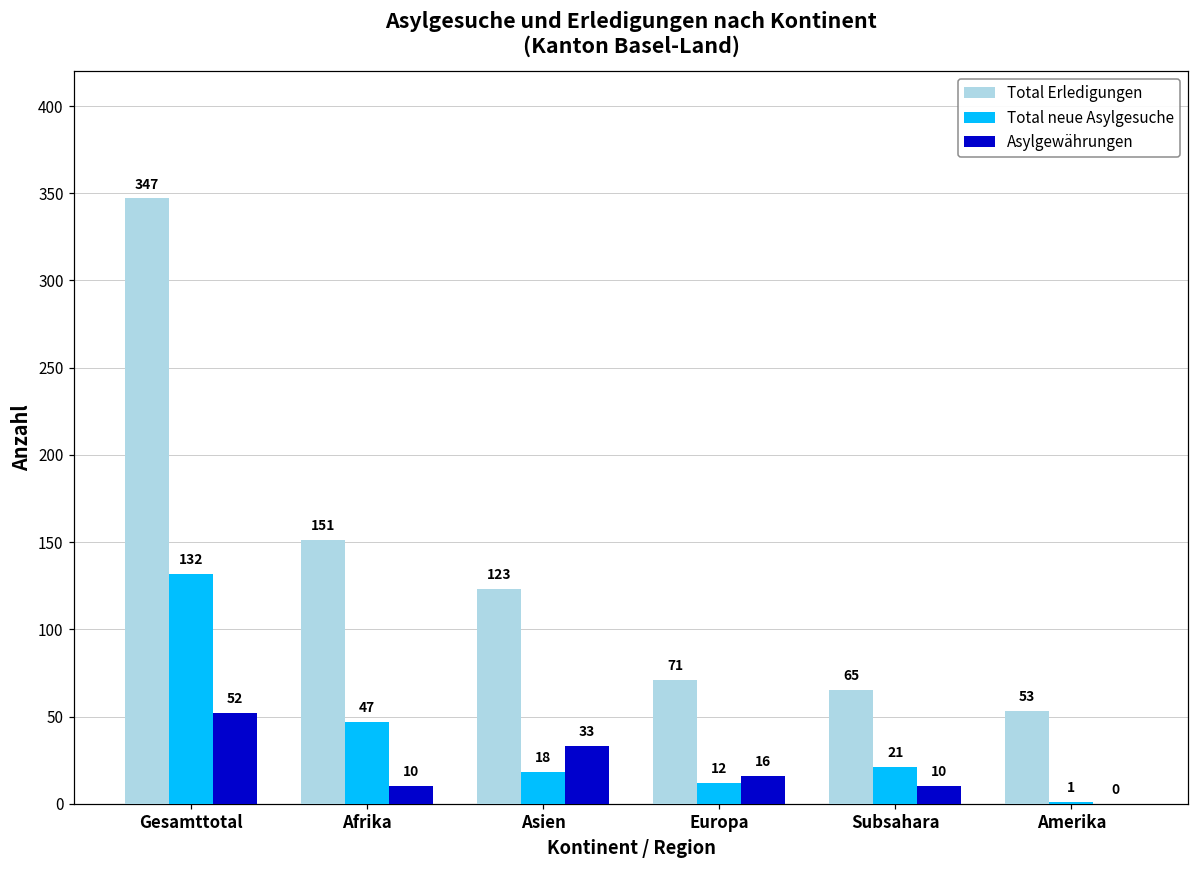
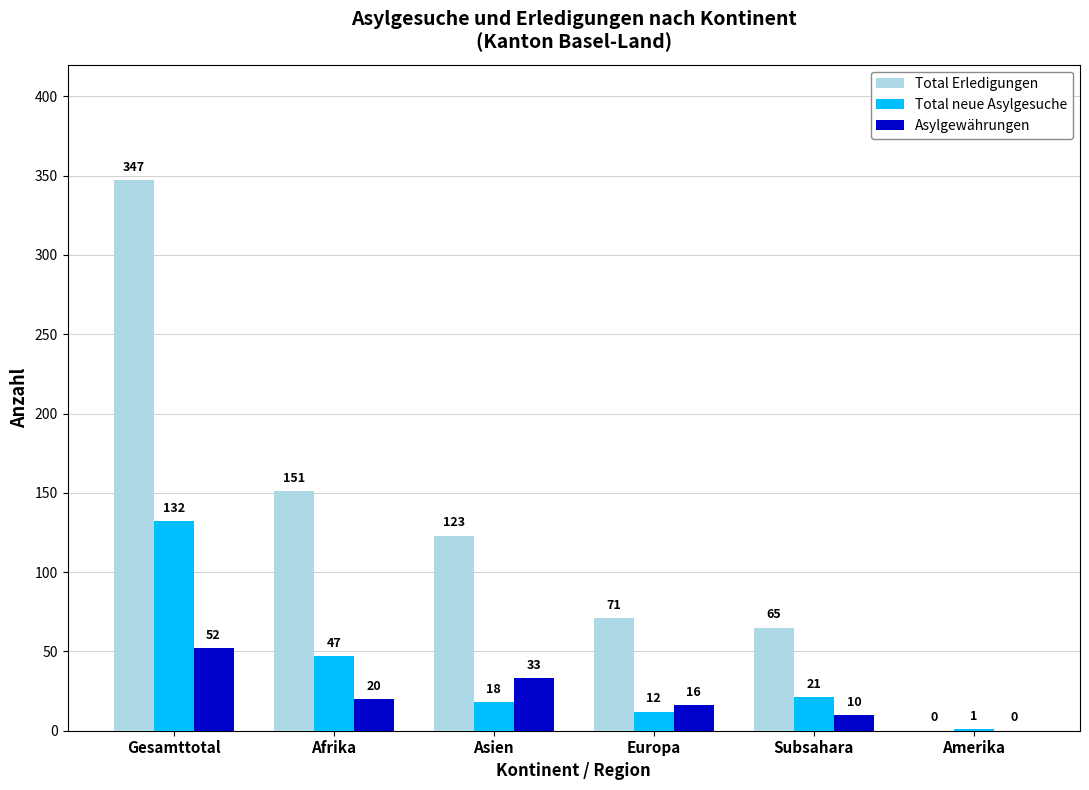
Asylgewährungen, Afrika: 10 -> 20
Total Erledigungen, Amerika: 53 -> 0
